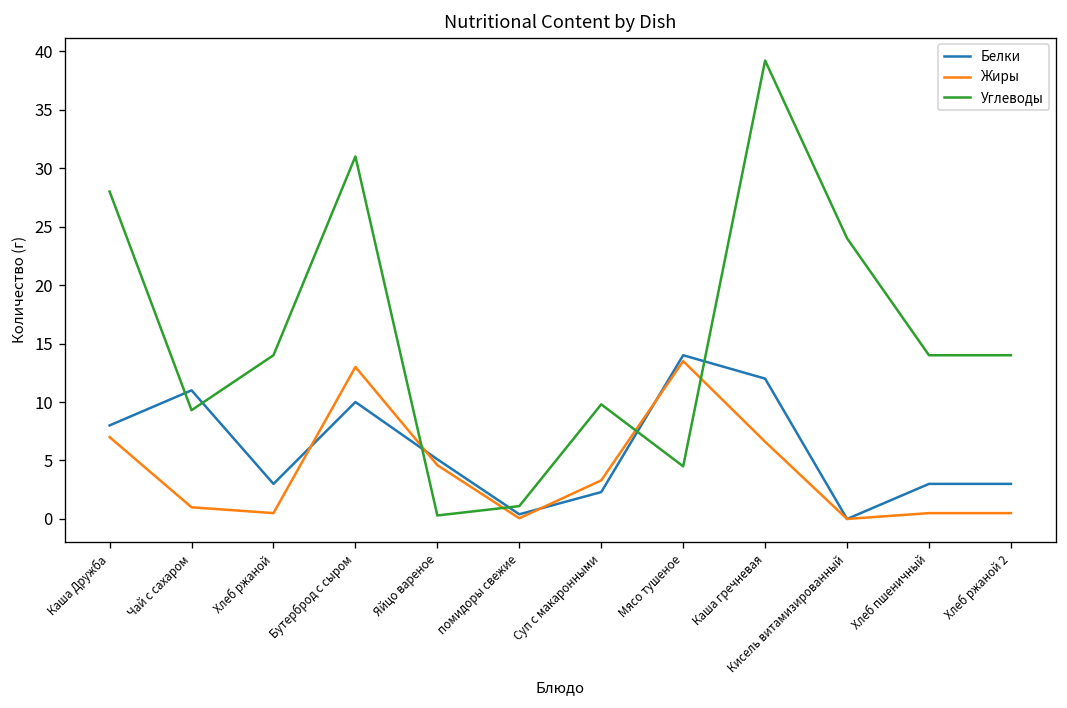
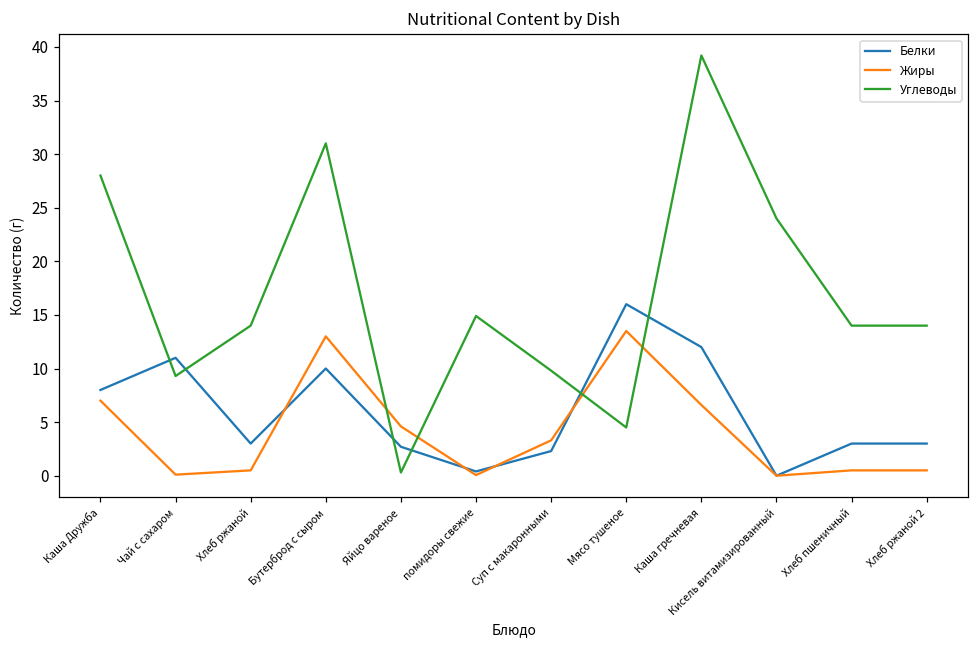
Жиры, Чай с сахаром: 1 -> 0
Белки, Яйцо вареное: 5 -> 3
Углеводы, помидоры свежие: 1 -> 15
Белки, Мясо тушеное: 14 -> 16
